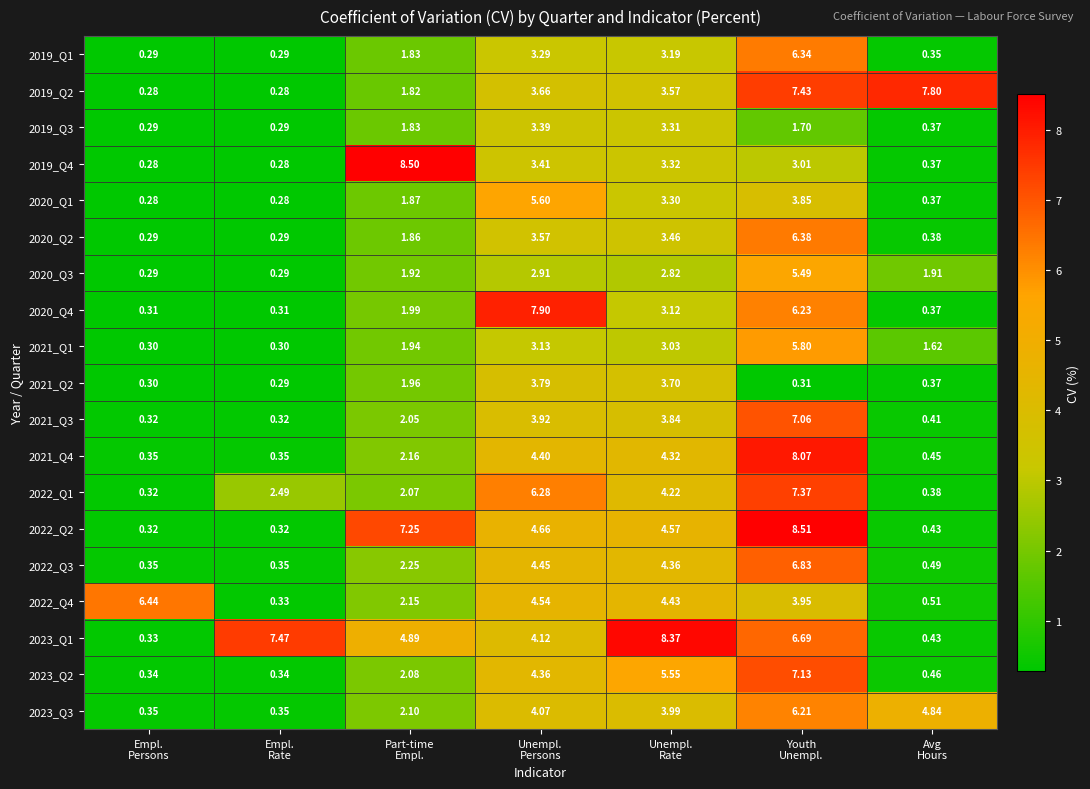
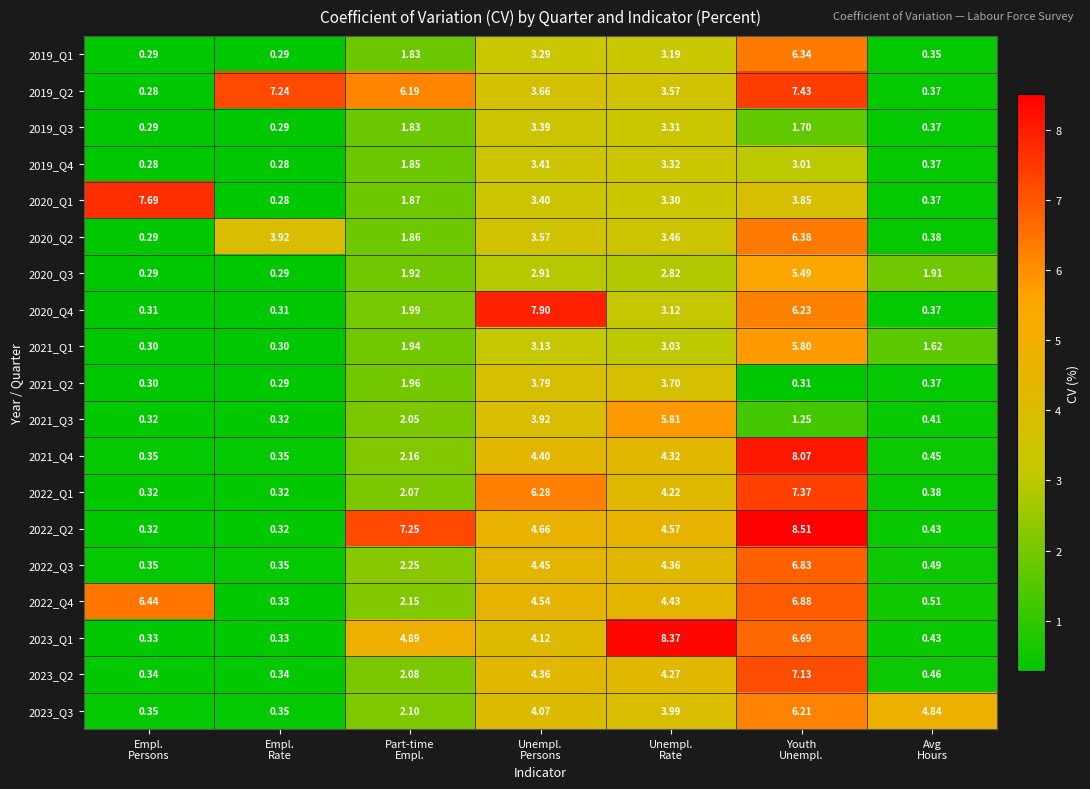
2019_Q2, Empl. Rate: 0.28 -> 7.24
2019_Q2, Part-time Empl.: 1.82 -> 6.19
2019_Q2, Avg Hours: 7.80 -> 0.37
2019_Q4, Part-time Empl.: 8.50 -> 1.85
2020_Q1, Empl. Persons: 0.28 -> 7.69
2020_Q1, Unempl. Persons: 5.60 -> 3.40
2020_Q2, Empl. Rate: 0.29 -> 3.92
2021_Q3, Unempl. Rate: 3.84 -> 5.81
2021_Q3, Youth Unempl.: 7.06 -> 1.25
2022_Q1, Empl. Rate: 2.49 -> 0.32
2022_Q4, Youth Unempl.: 3.95 -> 6.88
2023_Q1, Empl. Rate: 7.47 -> 0.33
2023_Q2, Unempl. Rate: 5.55 -> 4.27
